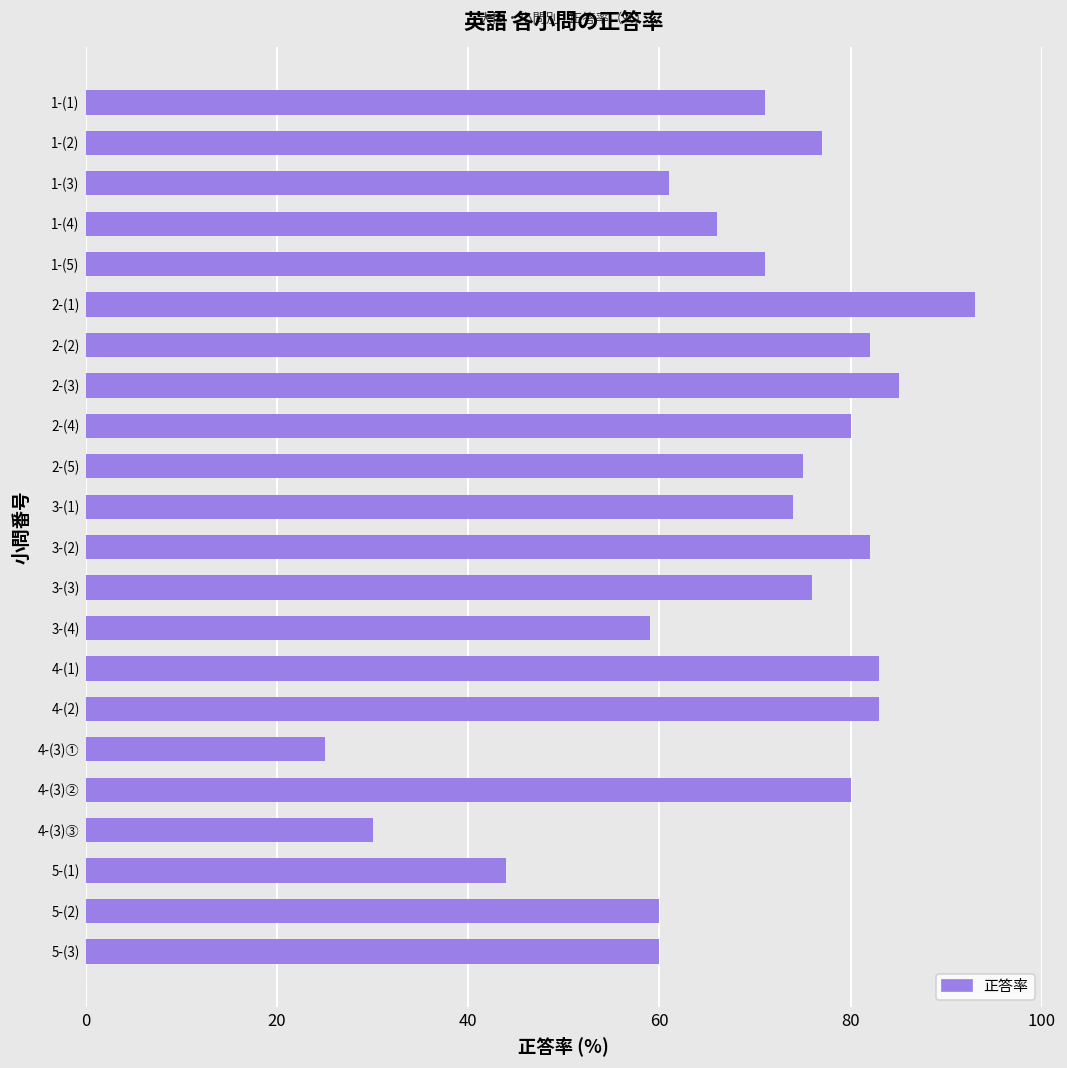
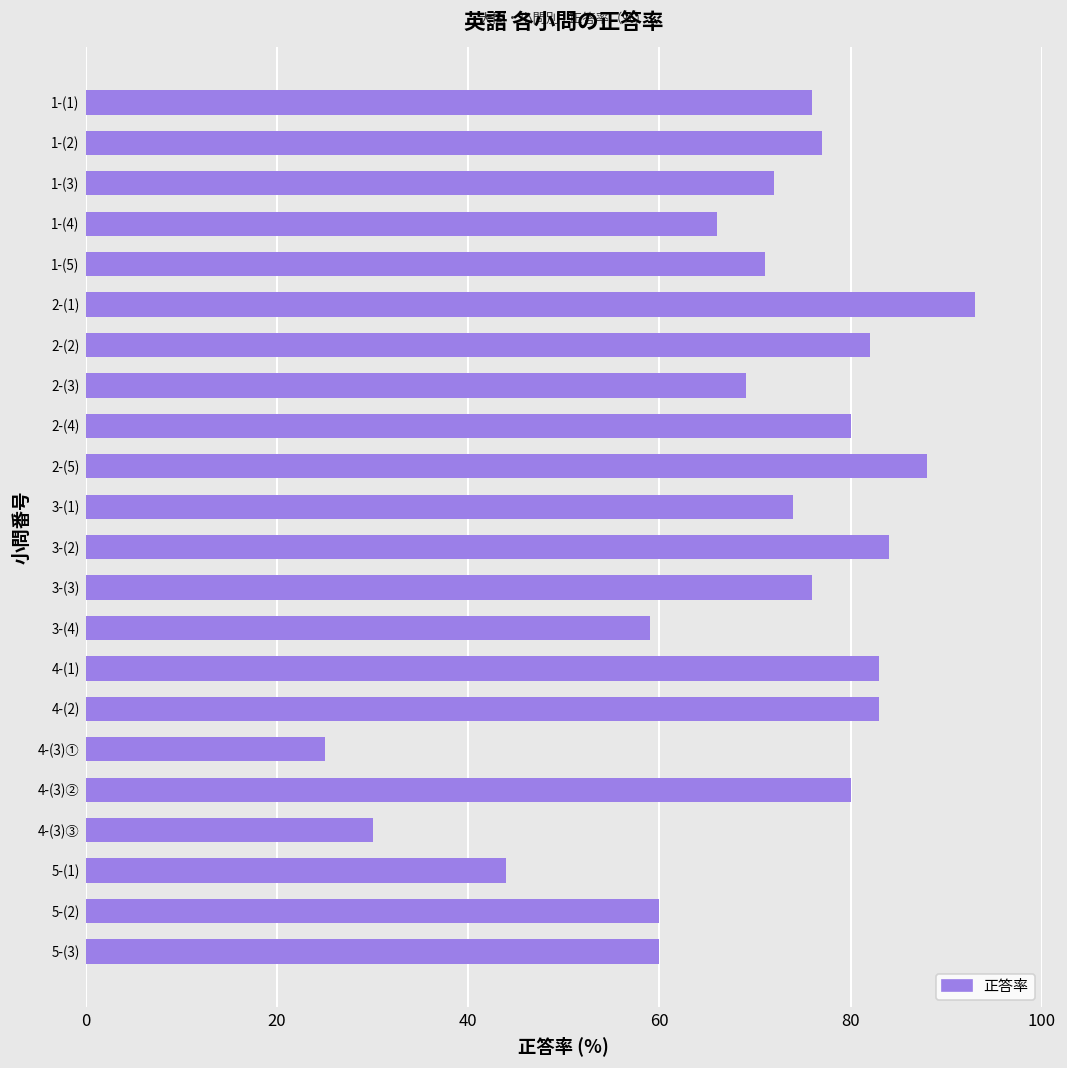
1-(1): 71 -> 76
1-(3): 61 -> 72
2-(3): 85 -> 69
2-(5): 75 -> 88
3-(2): 82 -> 84
